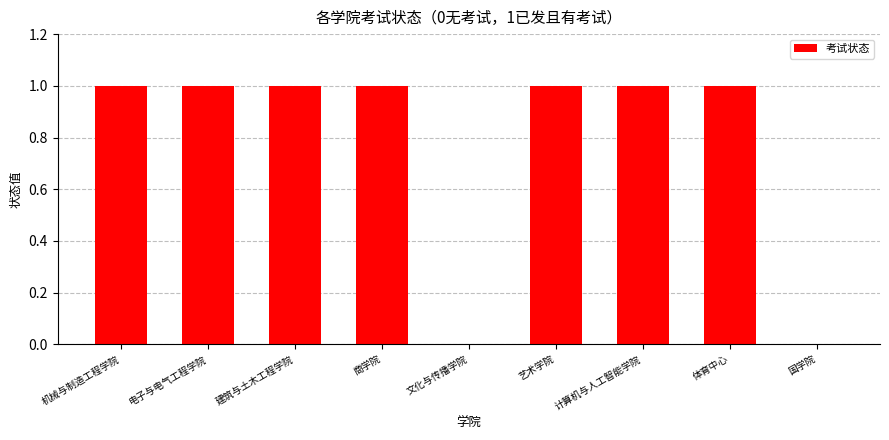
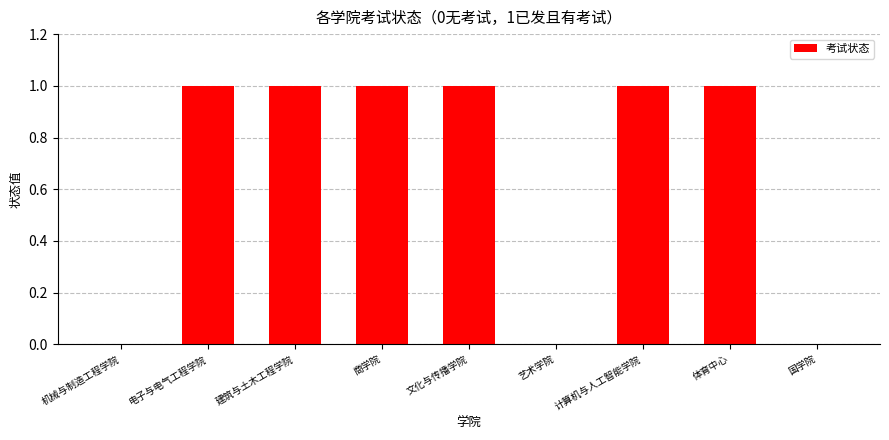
机械与制造工程学院: 1 -> 0
文化与传播学院: 0 -> 1
艺术学院: 1 -> 0
